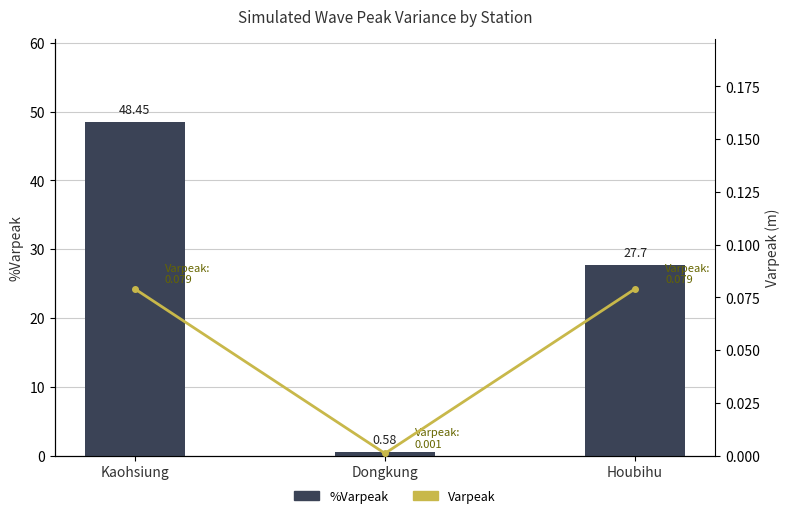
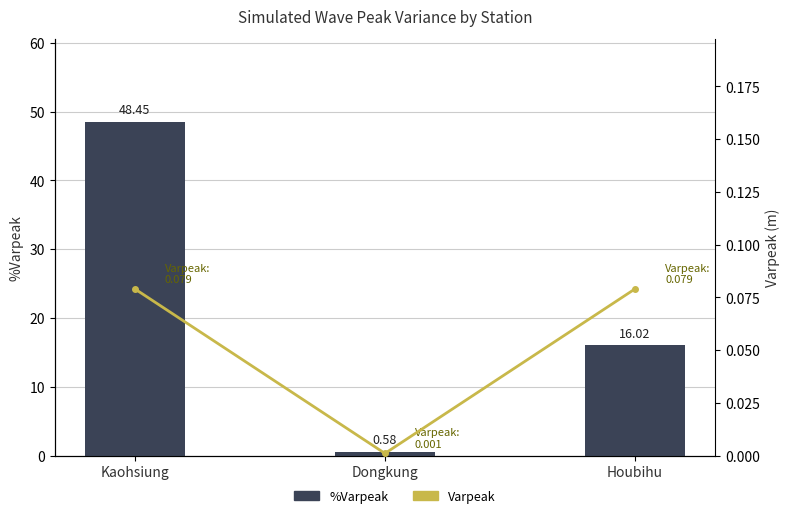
%Varpeak, Houbihu: 27.7 -> 16.02
